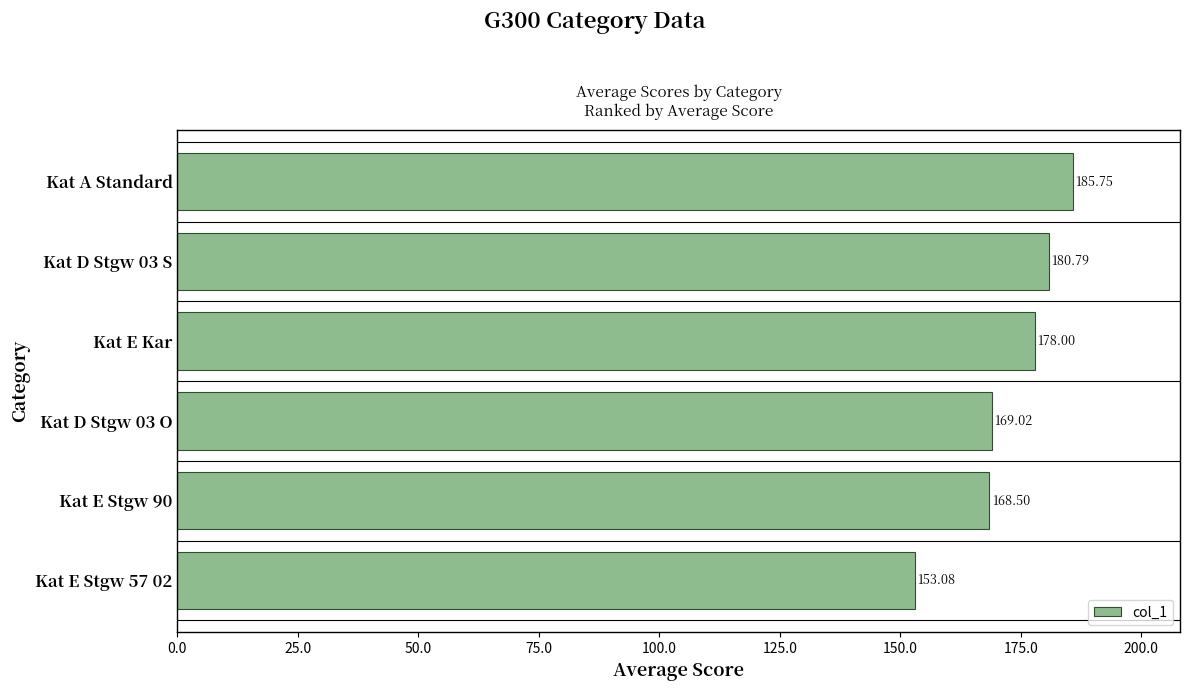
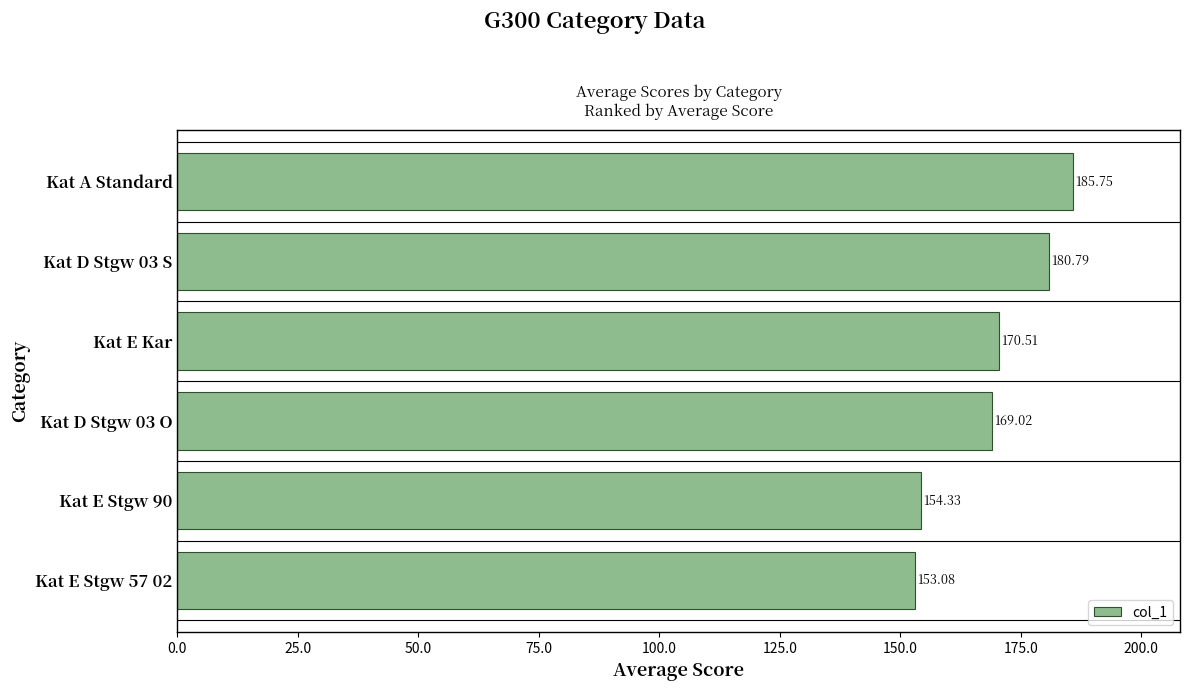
Kat E Kar: 178.00 -> 170.51
Kat E Stgw 90: 168.50 -> 154.33
